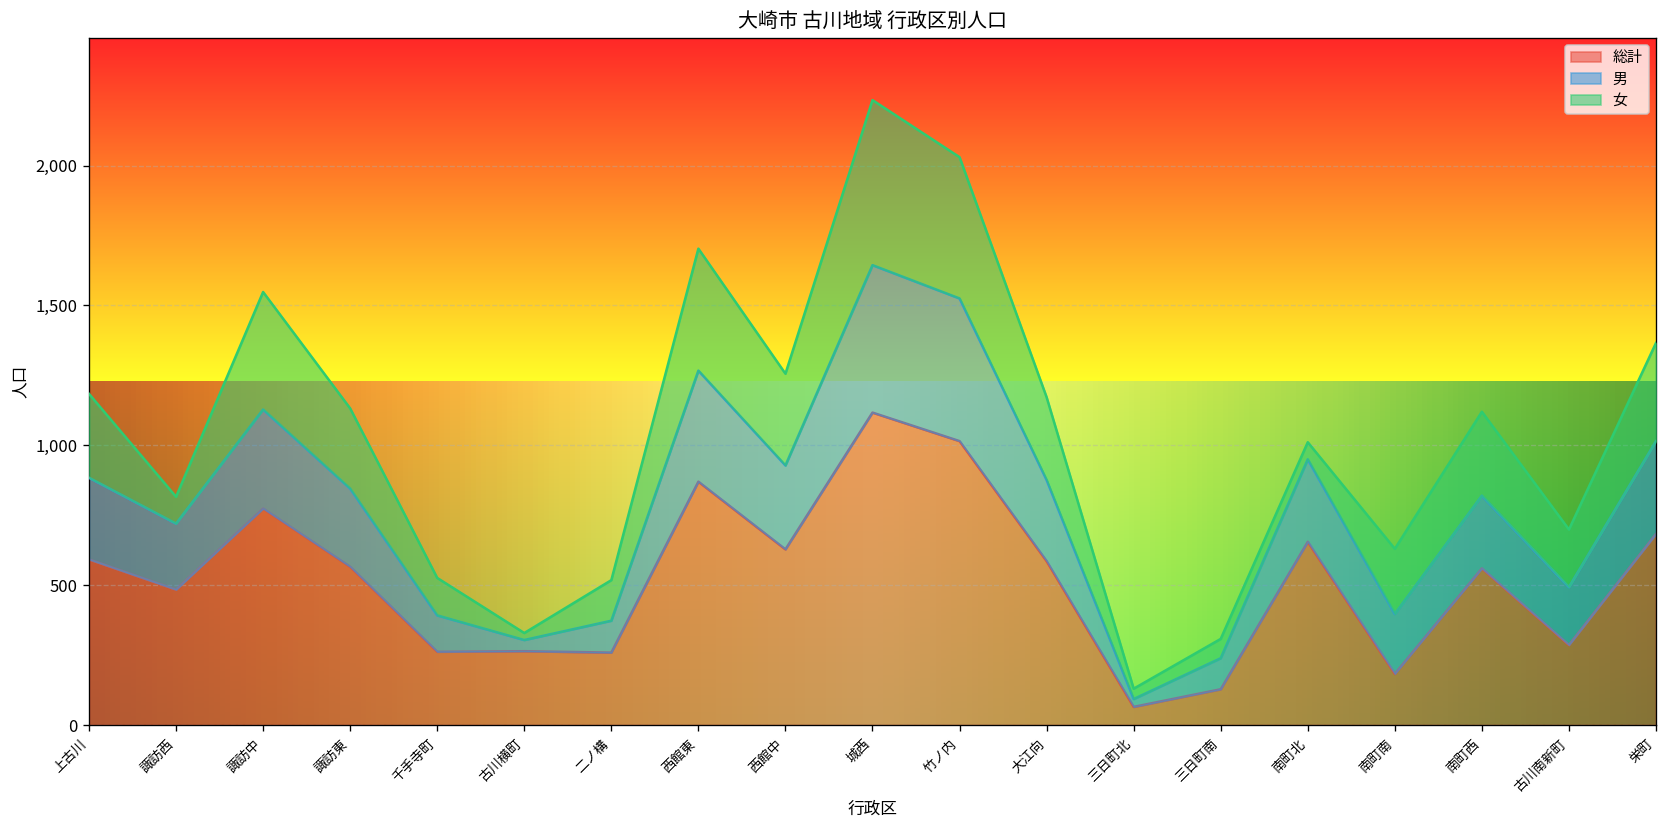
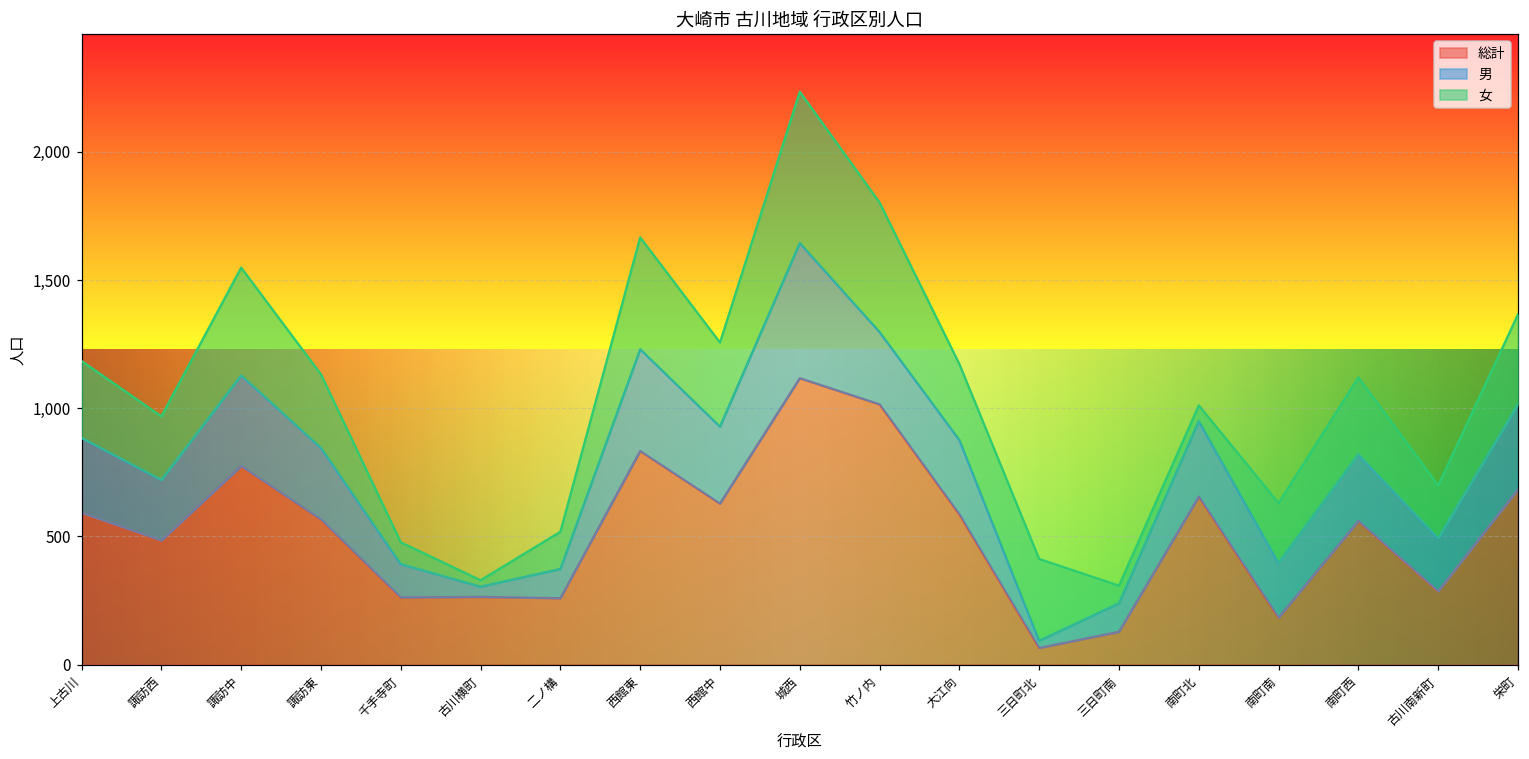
女, 諏訪西: 100 -> 250
女, 千手寺町: 130 -> 90
総計, 西館東: 870 -> 830
男, 竹ノ内: 510 -> 280
女, 三日町北: 40 -> 320
